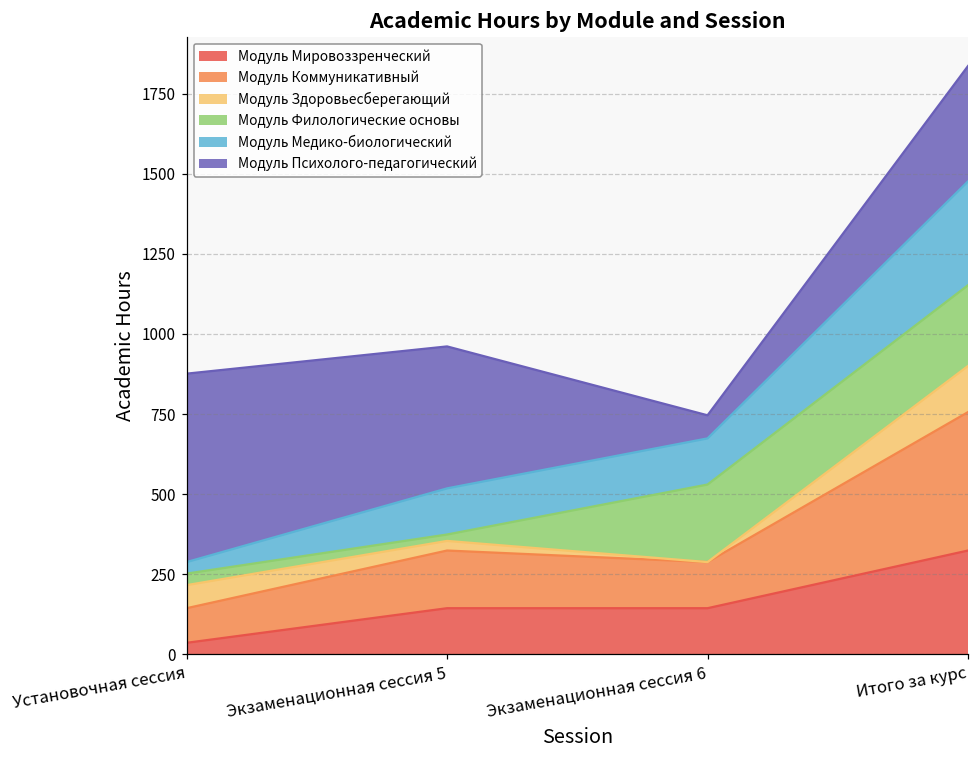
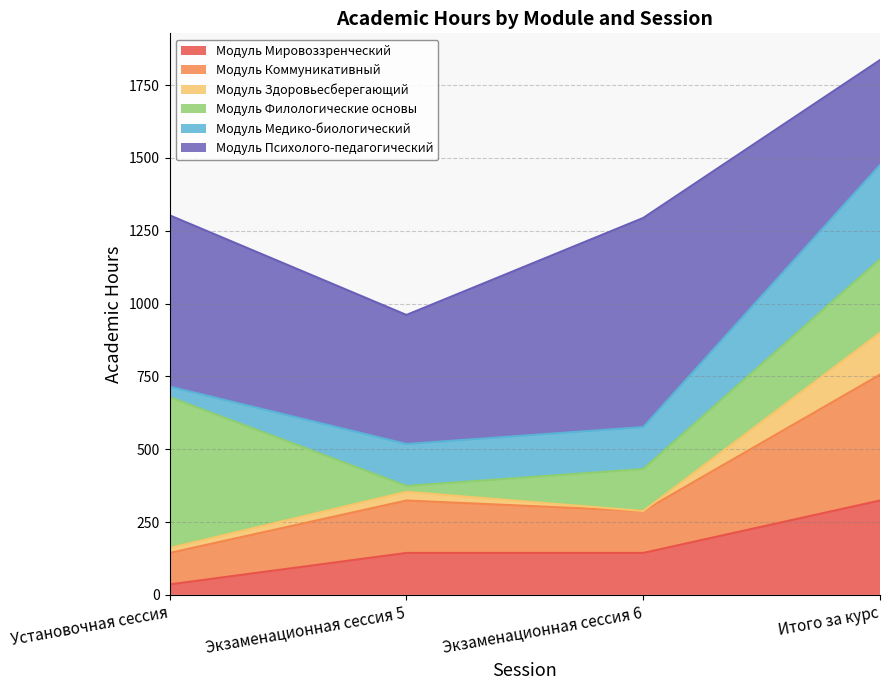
Модуль Здоровьесберегающий, Установочная сессия: 70 -> 20
Модуль Филологические основы, Установочная сессия: 40 -> 520
Модуль Филологические основы, Экзаменационная сессия 6: 240 -> 140
Модуль Психолого-педагогический, Экзаменационная сессия 6: 70 -> 720
